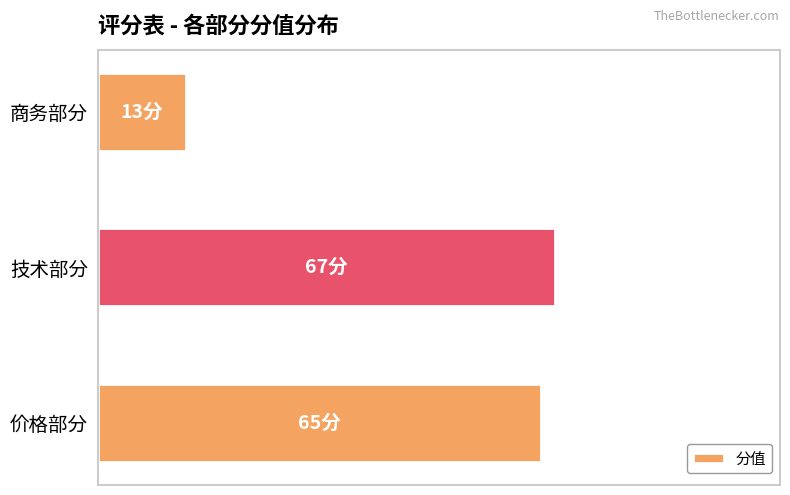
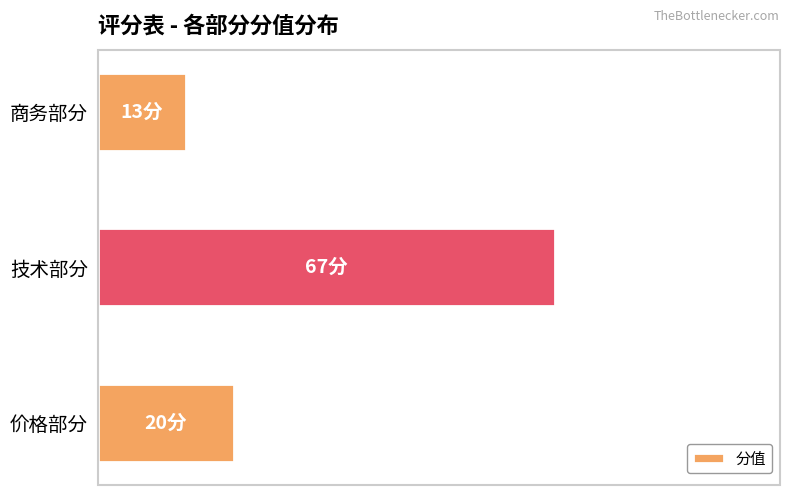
价格部分: 65分 -> 20分
